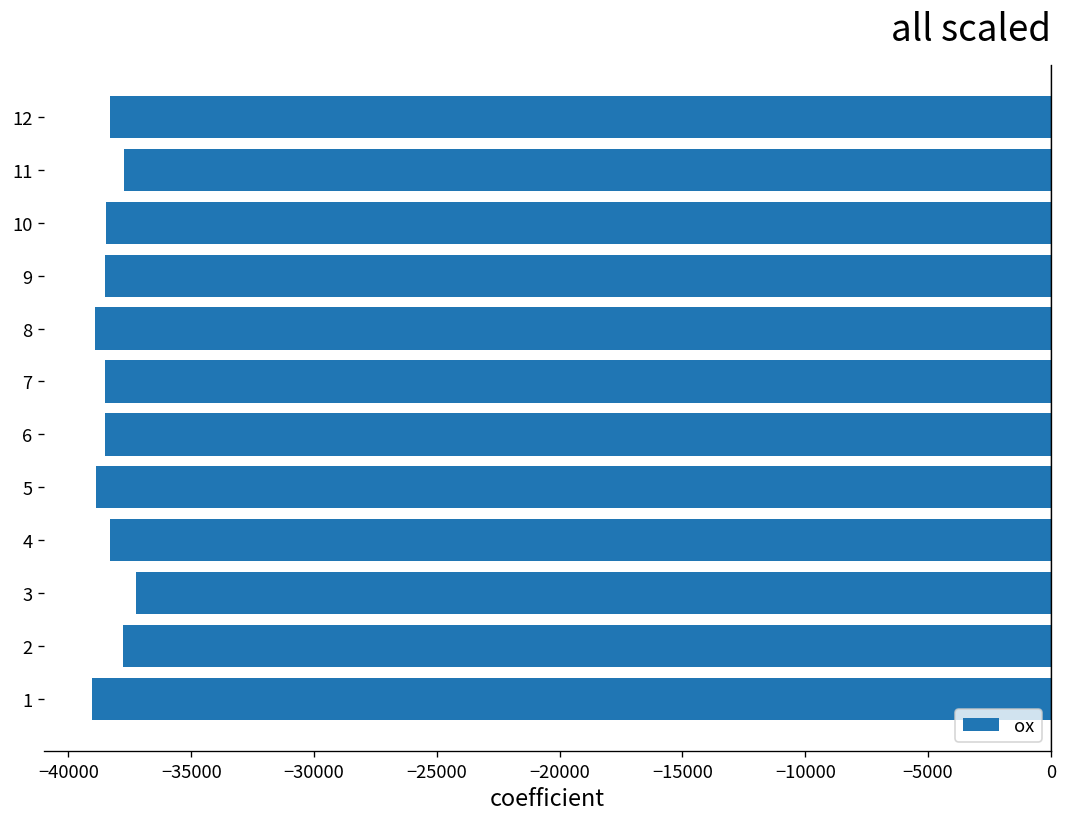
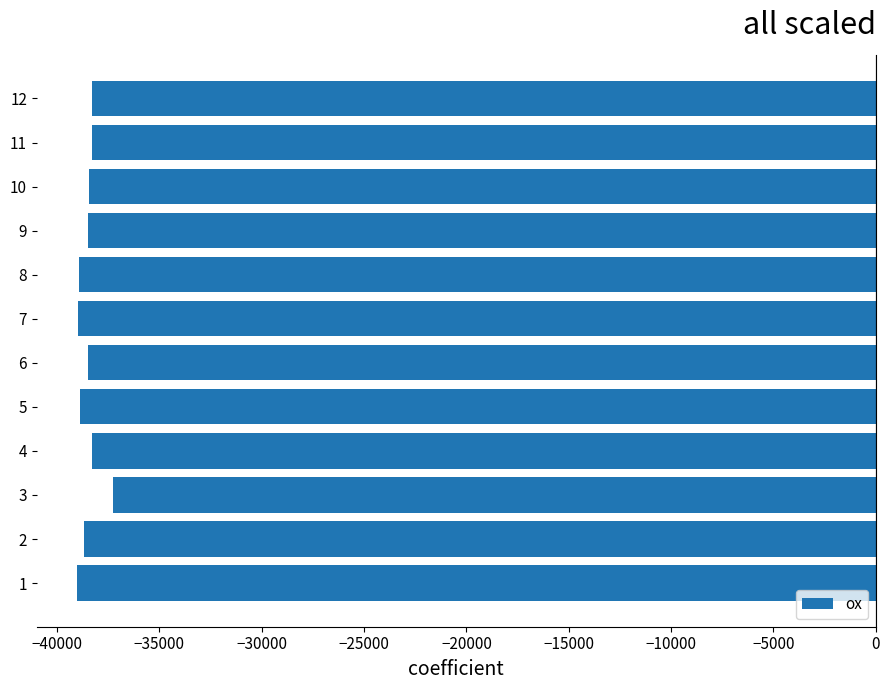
11: -37800 -> -38300
7: -38500 -> -39000
2: -37800 -> -38700
